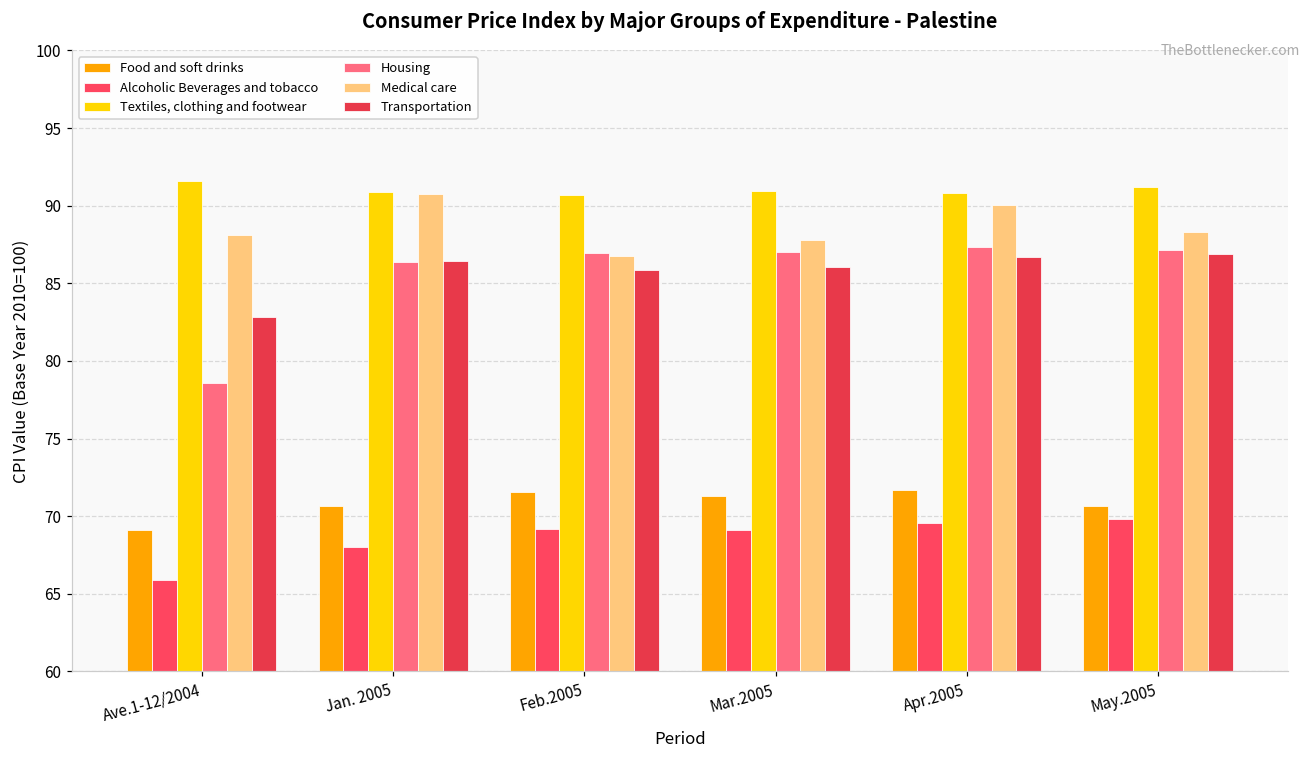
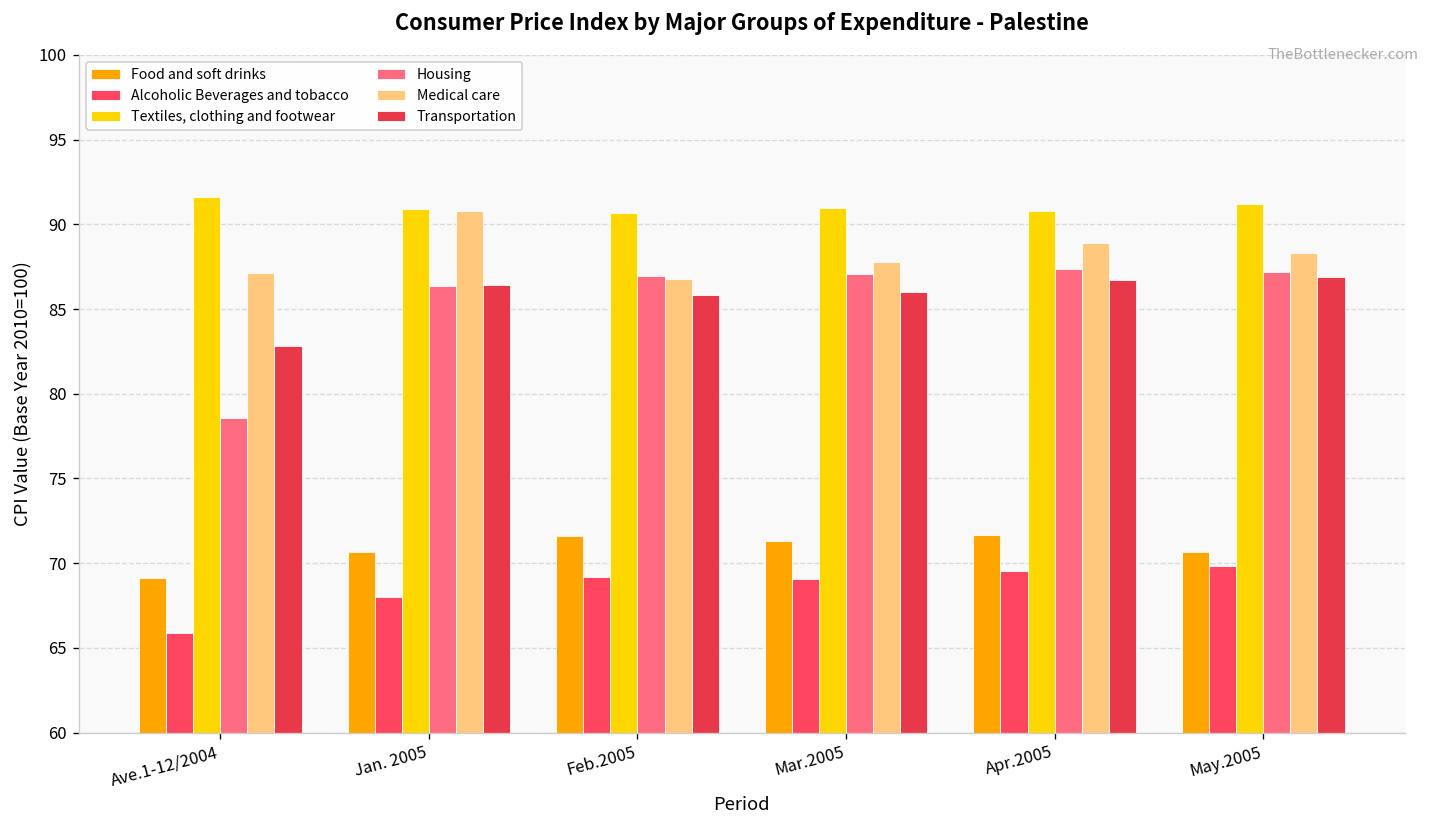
Medical care, Ave.1-12/2004: 88.1 -> 87.1
Medical care, Apr.2005: 90.0 -> 88.9
